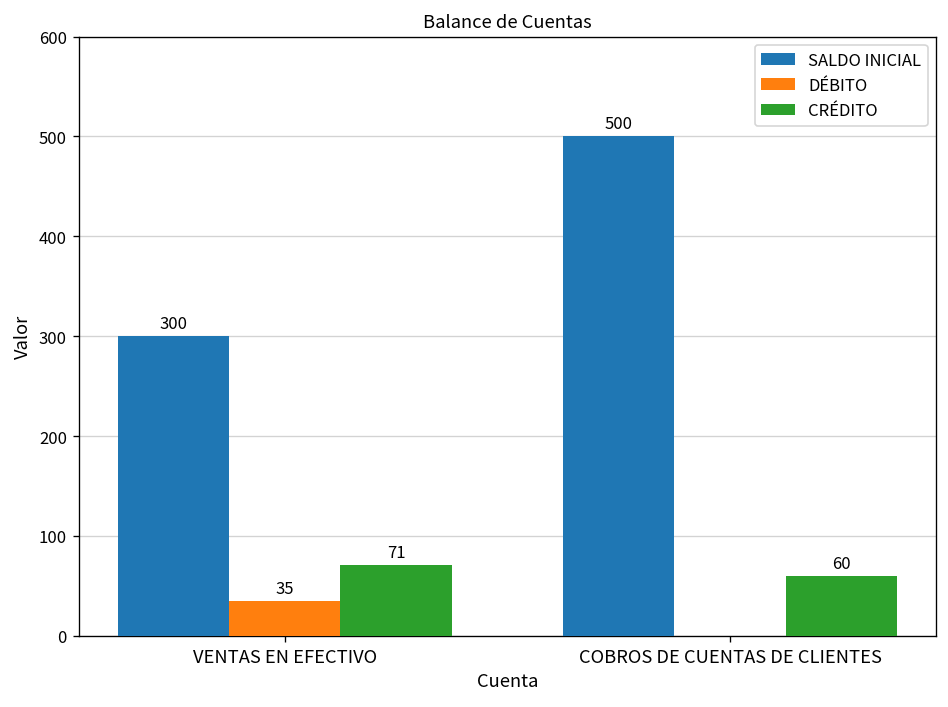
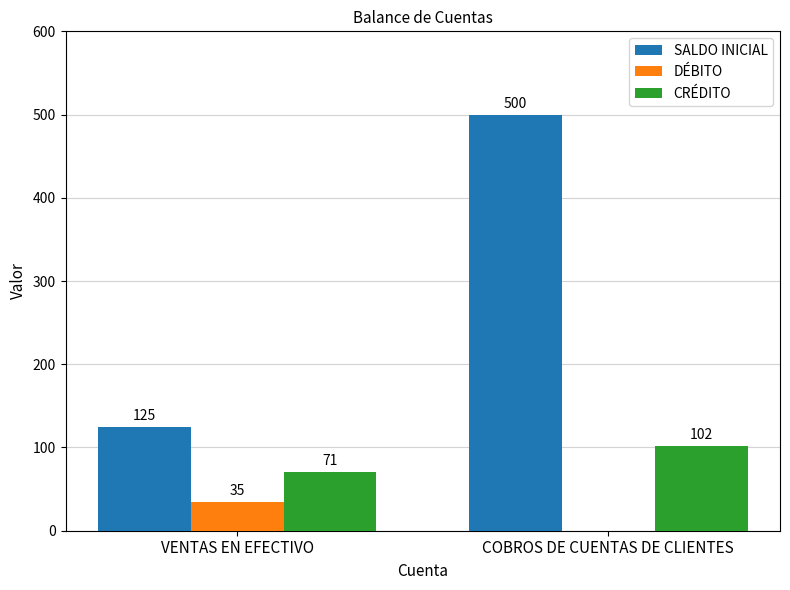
SALDO INICIAL, VENTAS EN EFECTIVO: 300 -> 125
CRÉDITO, COBROS DE CUENTAS DE CLIENTES: 60 -> 102
